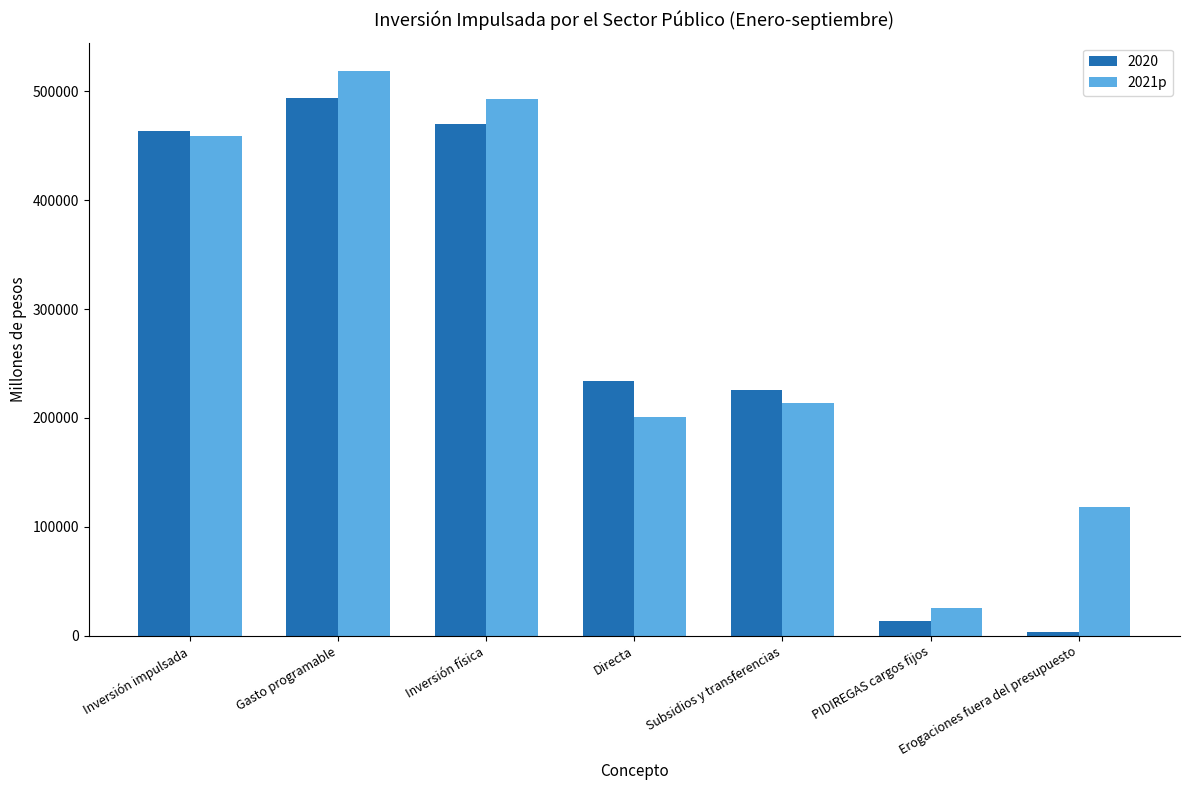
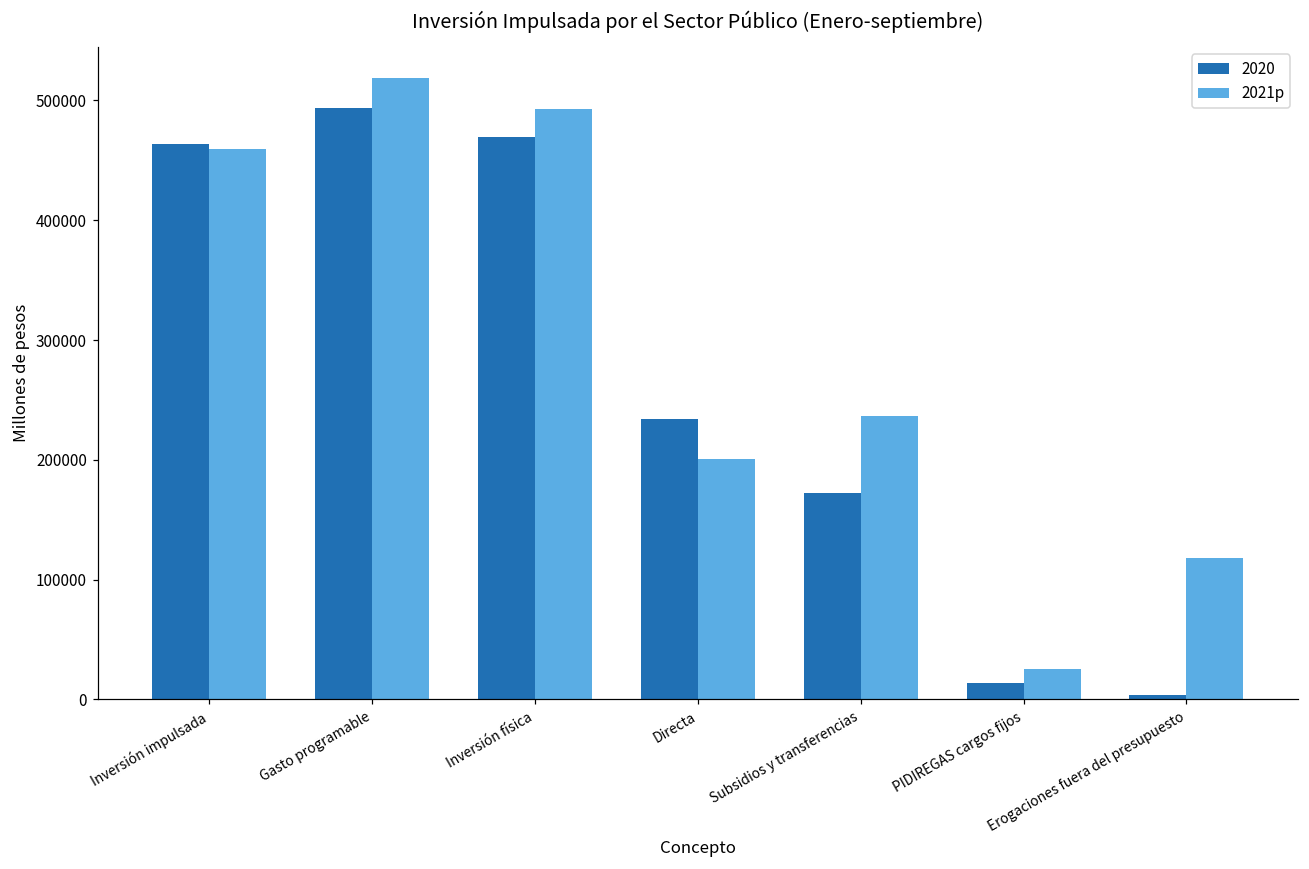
2020, Subsidios y transferencias: 225000 -> 172000
2021p, Subsidios y transferencias: 214000 -> 236000
